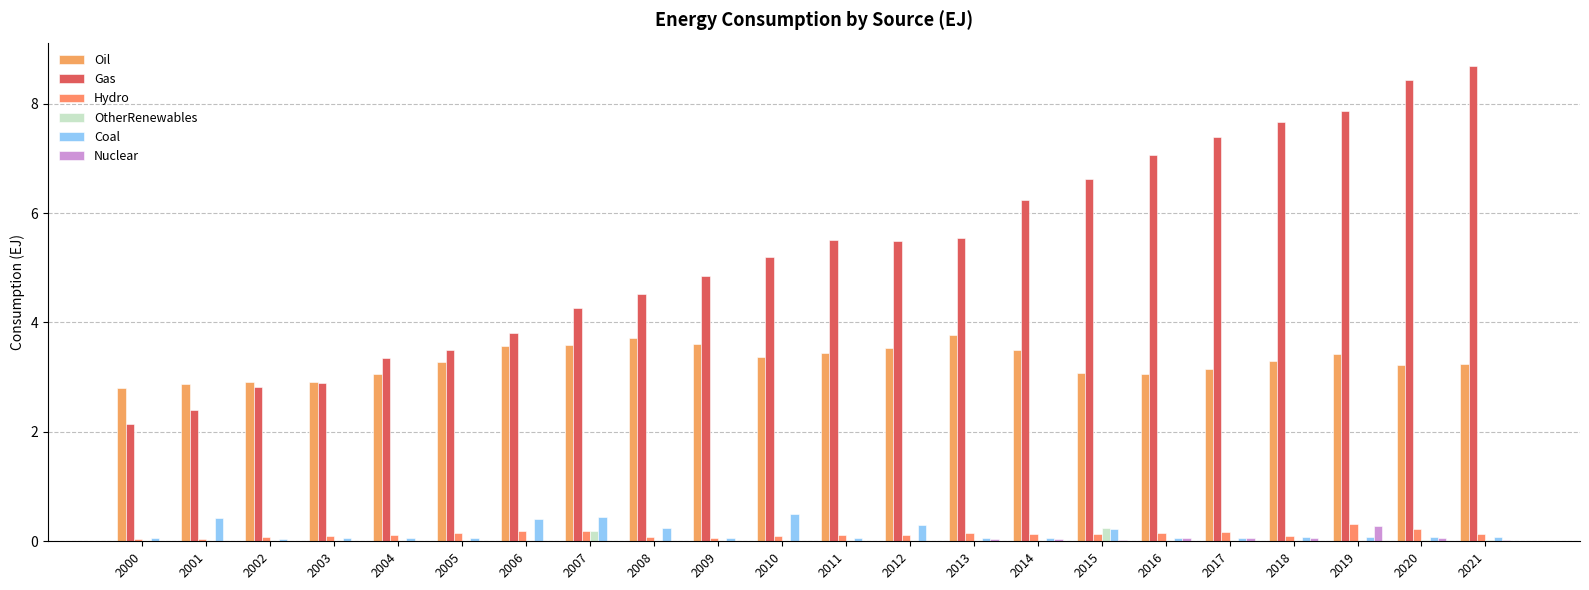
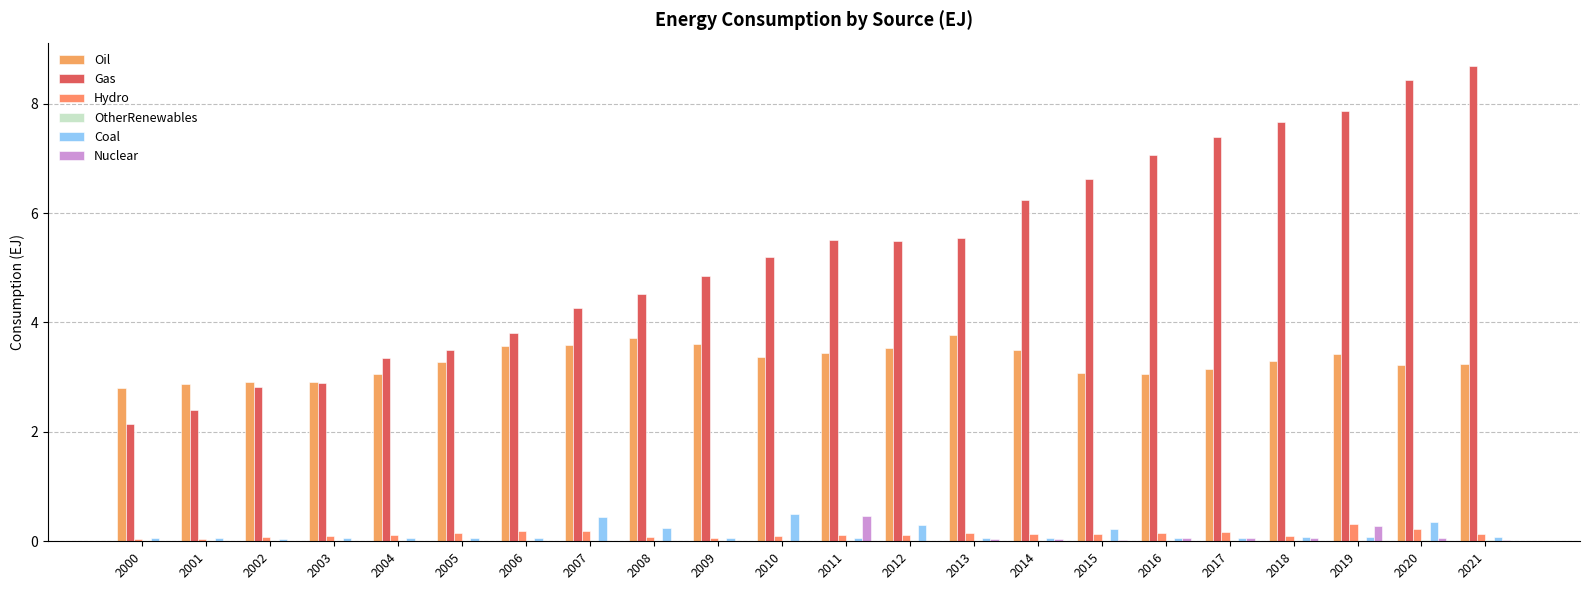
Coal, 2001: 0.4 -> 0.1
Coal, 2006: 0.4 -> 0.1
OtherRenewables, 2007: 0.2 -> 0.0
Nuclear, 2011: 0.0 -> 0.5
OtherRenewables, 2015: 0.3 -> 0.0
Coal, 2020: 0.1 -> 0.4
